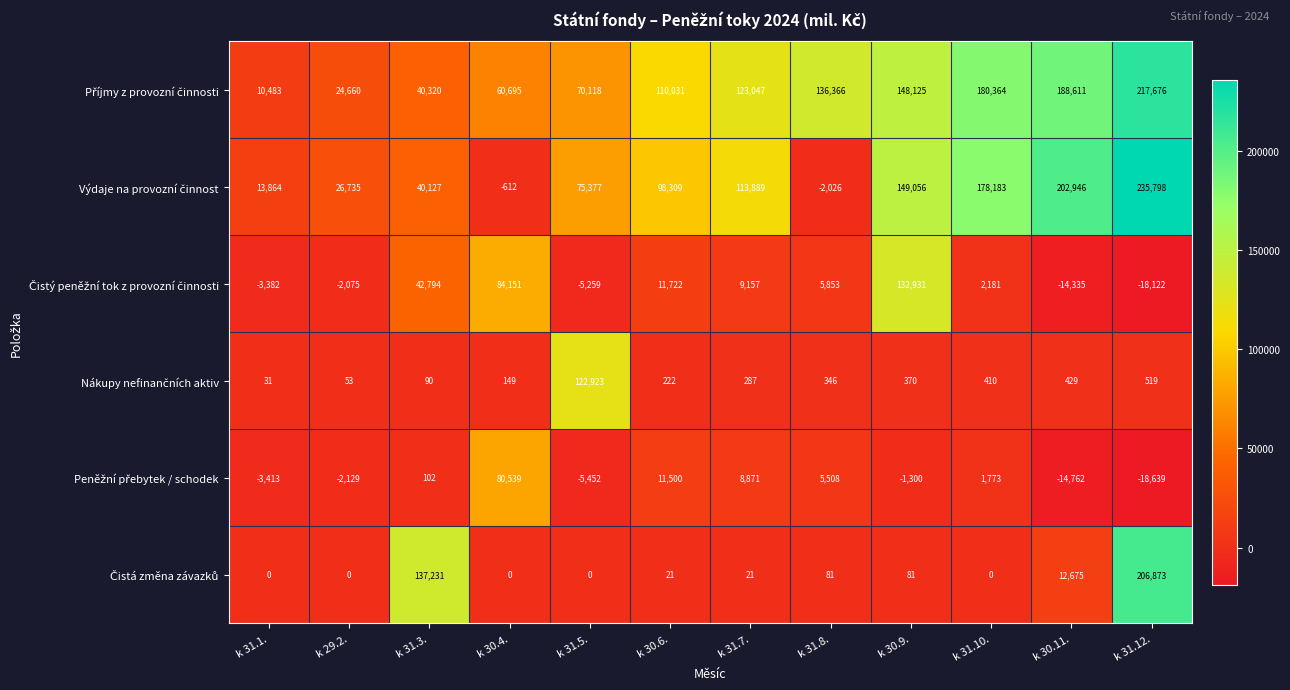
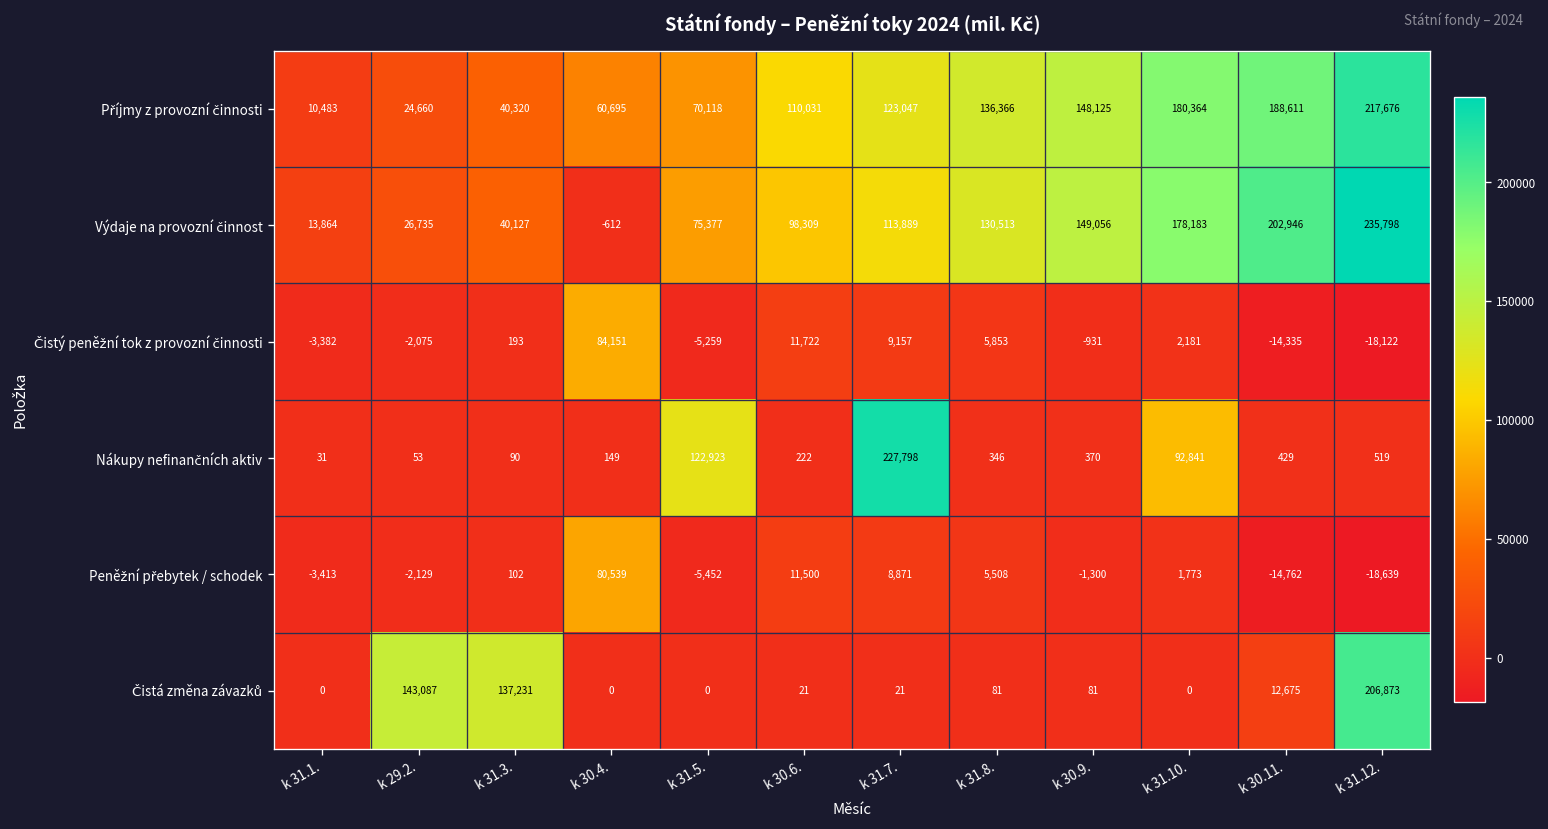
Výdaje na provozní činnost, k 31.8.: -2,026 -> 130,513
Čistý peněžní tok z provozní činnosti, k 31.3.: 42,794 -> 193
Čistý peněžní tok z provozní činnosti, k 30.9.: 132,931 -> -931
Nákupy nefinančních aktiv, k 31.7.: 287 -> 227,798
Nákupy nefinančních aktiv, k 31.10.: 410 -> 92,841
Čistá změna závazků, k 29.2.: 0 -> 143,087
